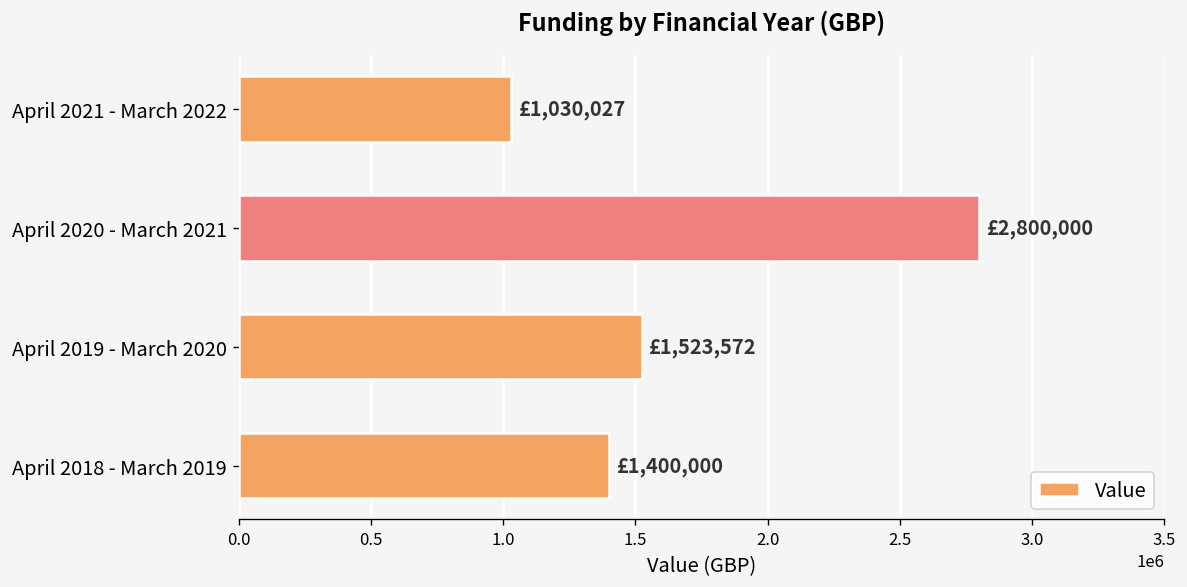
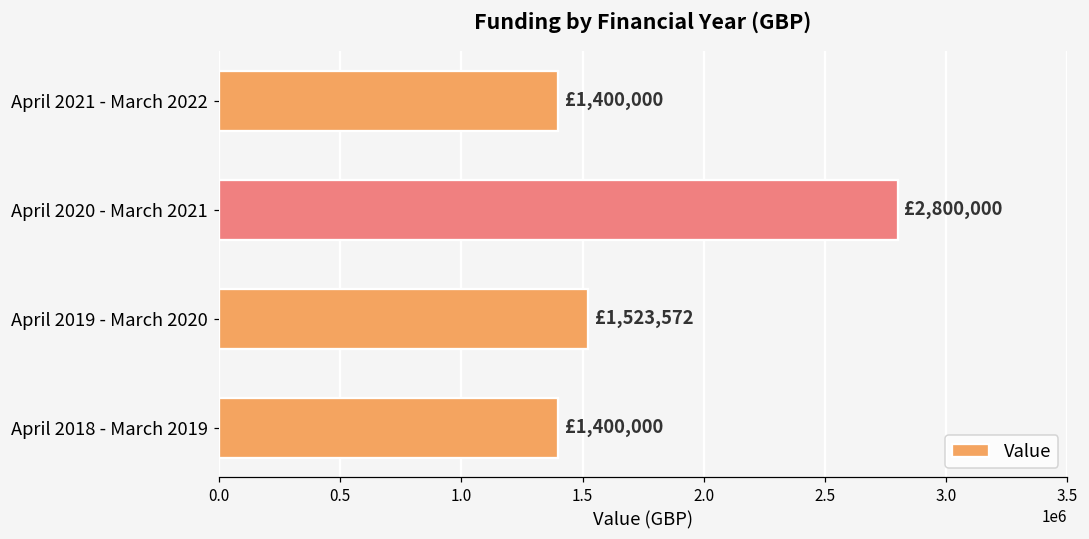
April 2021 - March 2022: £1,030,027 -> £1,400,000
